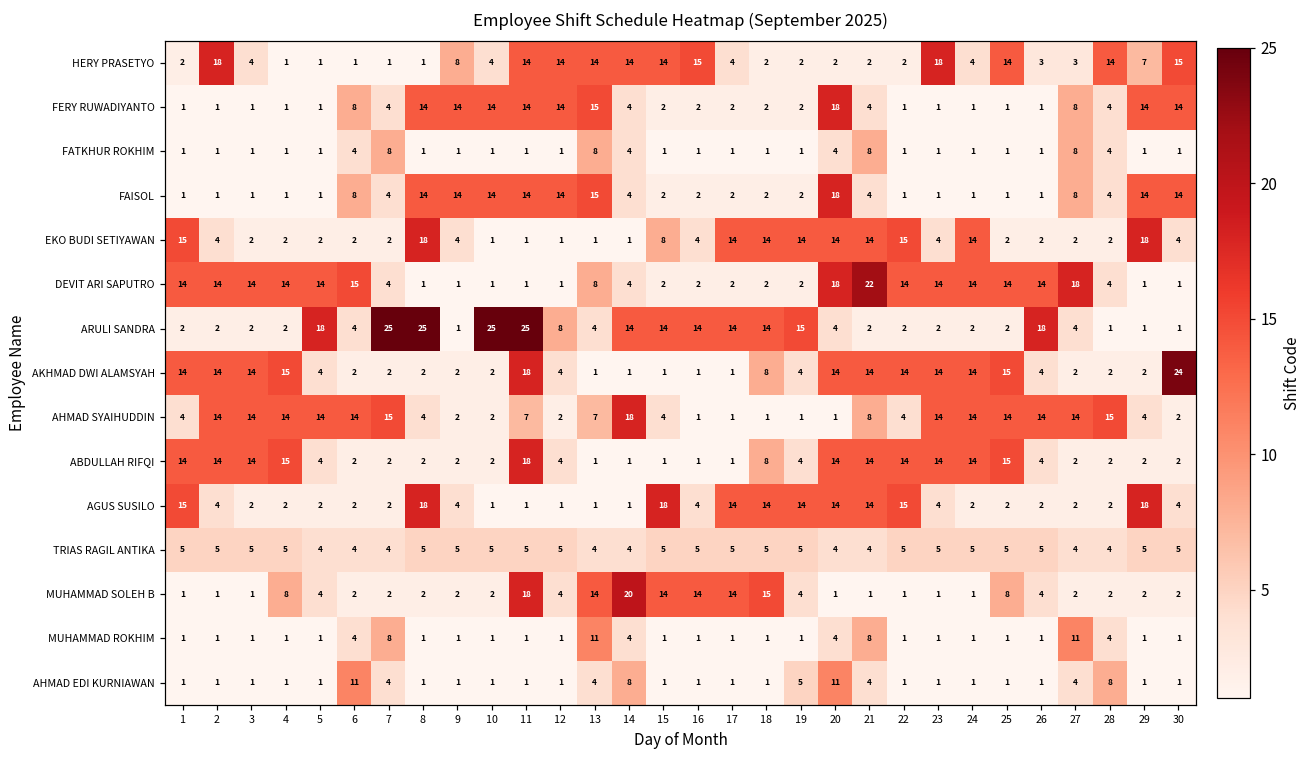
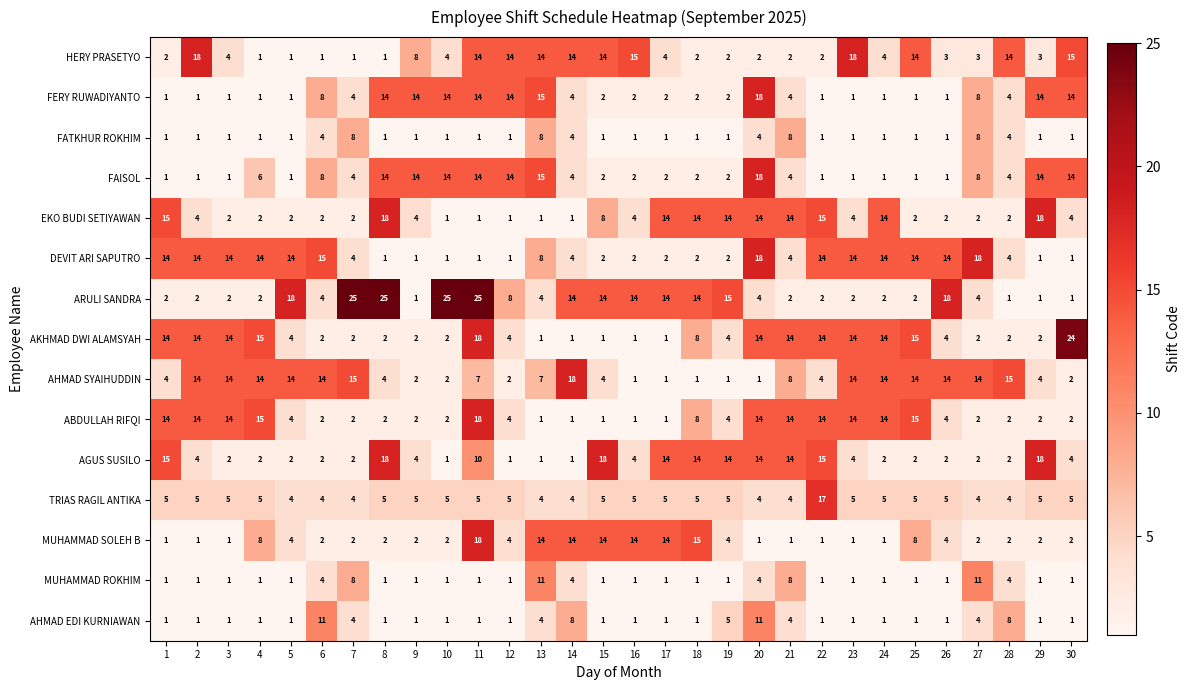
HERY PRASETYO, 29: 7 -> 3
FAISOL, 4: 1 -> 6
DEVIT ARI SAPUTRO, 21: 22 -> 4
AGUS SUSILO, 11: 1 -> 10
TRIAS RAGIL ANTIKA, 22: 5 -> 17
MUHAMMAD SOLEH B, 14: 20 -> 14
